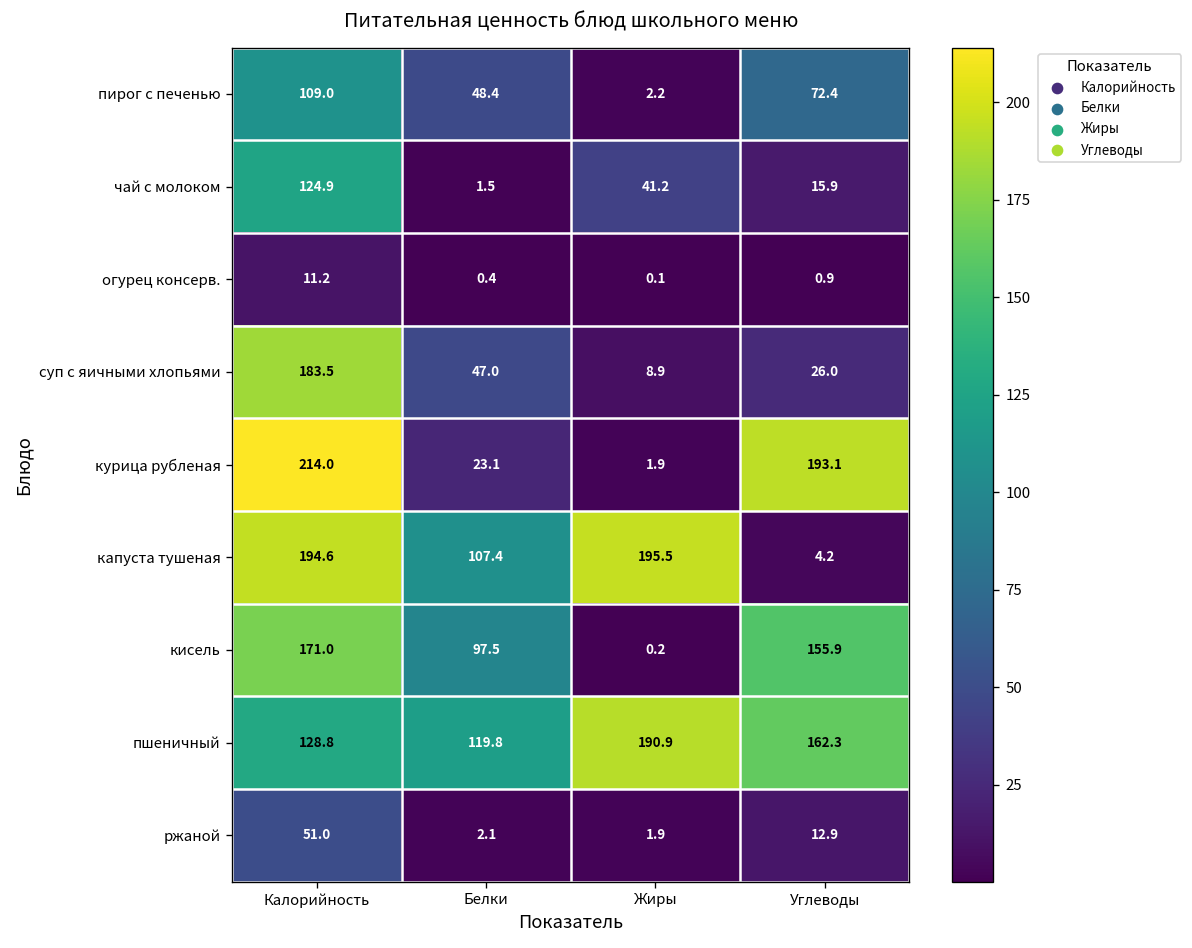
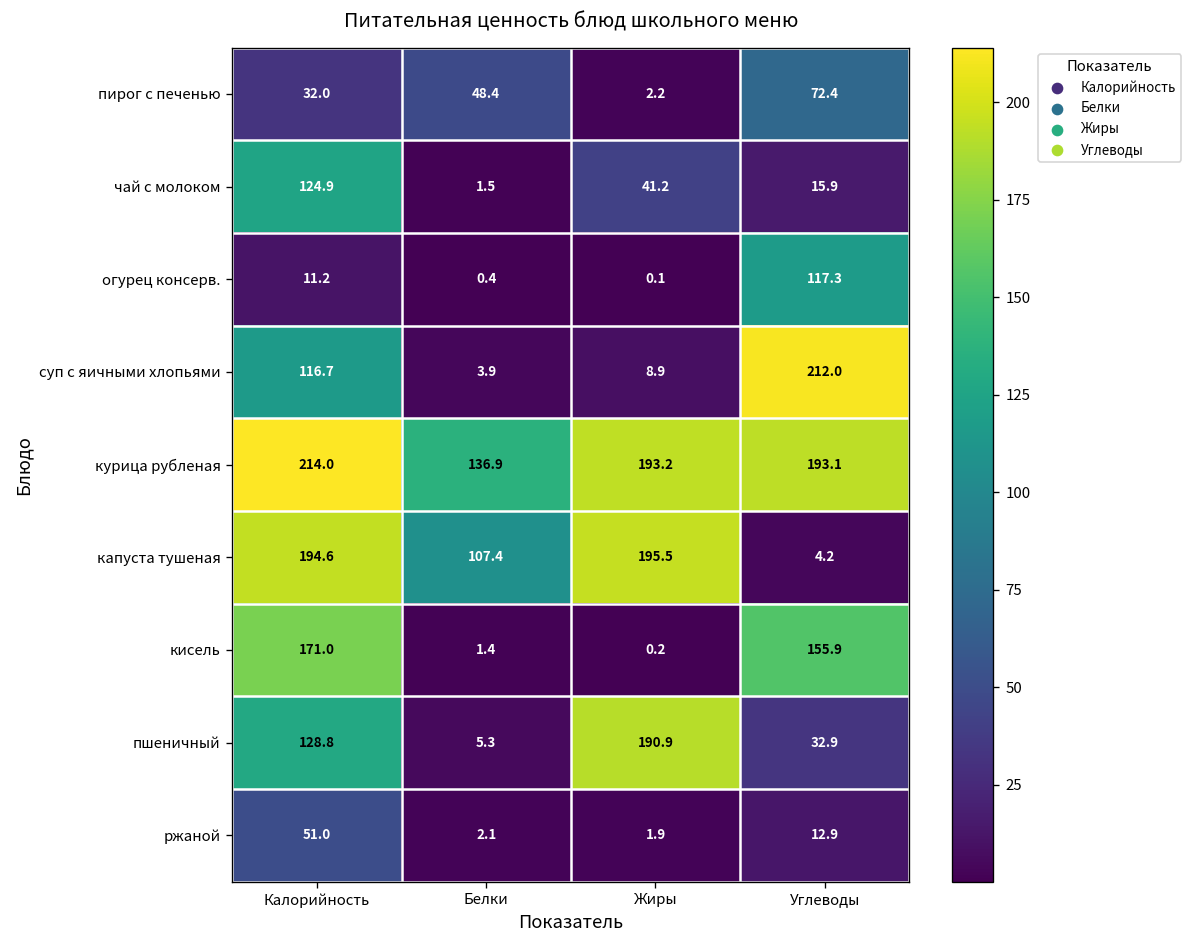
пирог с печенью, Калорийность: 109.0 -> 32.0
огурец консерв., Углеводы: 0.9 -> 117.3
суп с яичными хлопьями, Калорийность: 183.5 -> 116.7
суп с яичными хлопьями, Белки: 47.0 -> 3.9
суп с яичными хлопьями, Углеводы: 26.0 -> 212.0
курица рубленая, Белки: 23.1 -> 136.9
курица рубленая, Жиры: 1.9 -> 193.2
кисель, Белки: 97.5 -> 1.4
пшеничный, Белки: 119.8 -> 5.3
пшеничный, Углеводы: 162.3 -> 32.9
